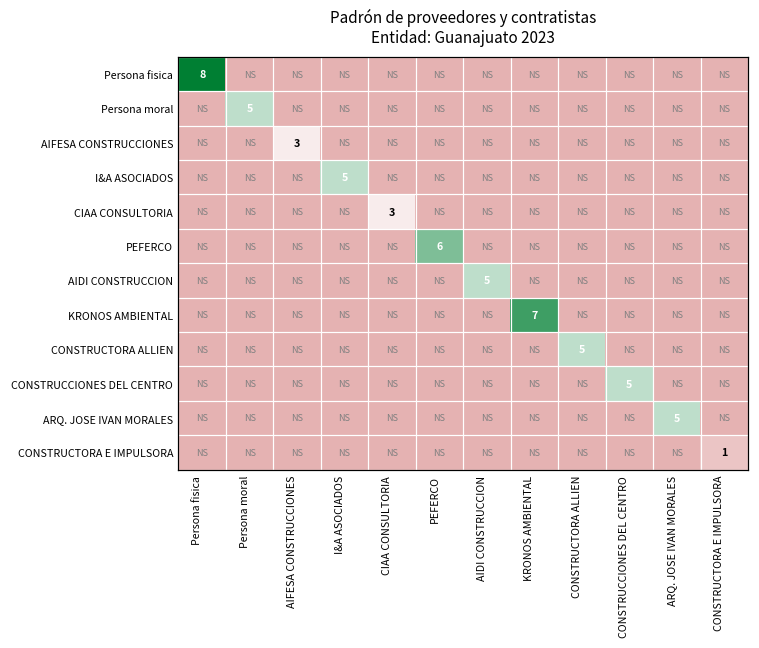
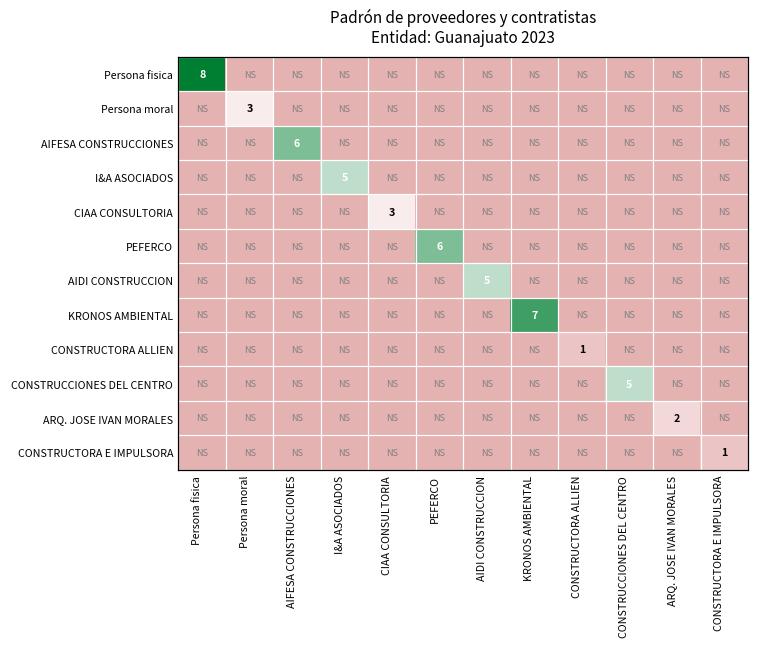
Persona moral, Persona moral: 5 -> 3
AIFESA CONSTRUCCIONES, AIFESA CONSTRUCCIONES: 3 -> 6
CONSTRUCTORA ALLIEN, CONSTRUCTORA ALLIEN: 5 -> 1
ARQ. JOSE IVAN MORALES, ARQ. JOSE IVAN MORALES: 5 -> 2
